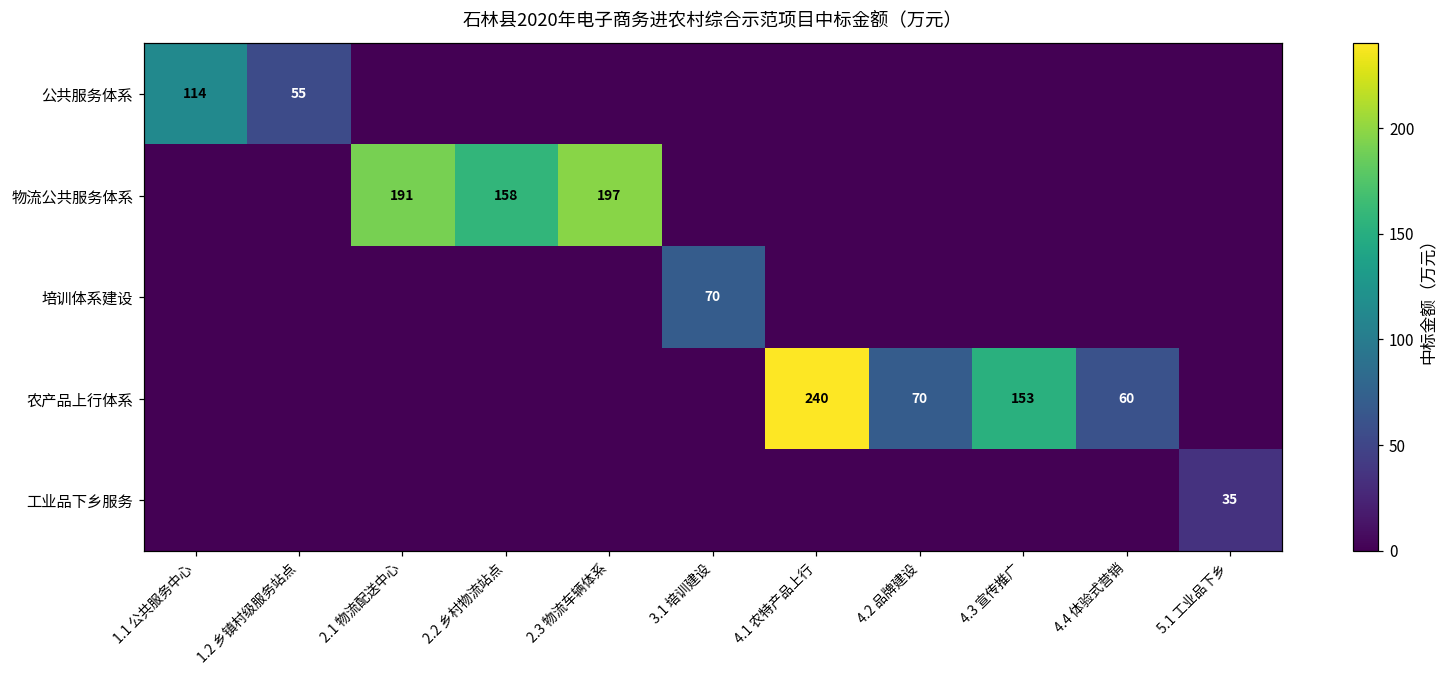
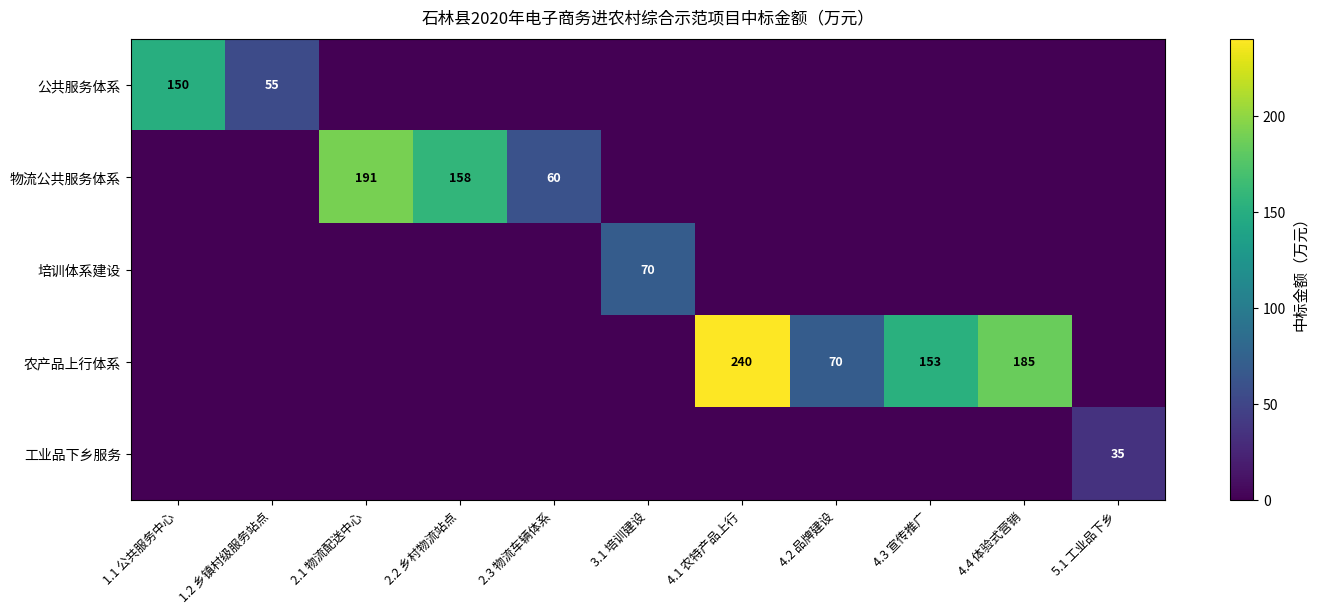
公共服务体系, 1.1 公共服务中心: 114 -> 150
物流公共服务体系, 2.3 物流车辆体系: 197 -> 60
农产品上行体系, 4.4 体验式营销: 60 -> 185
